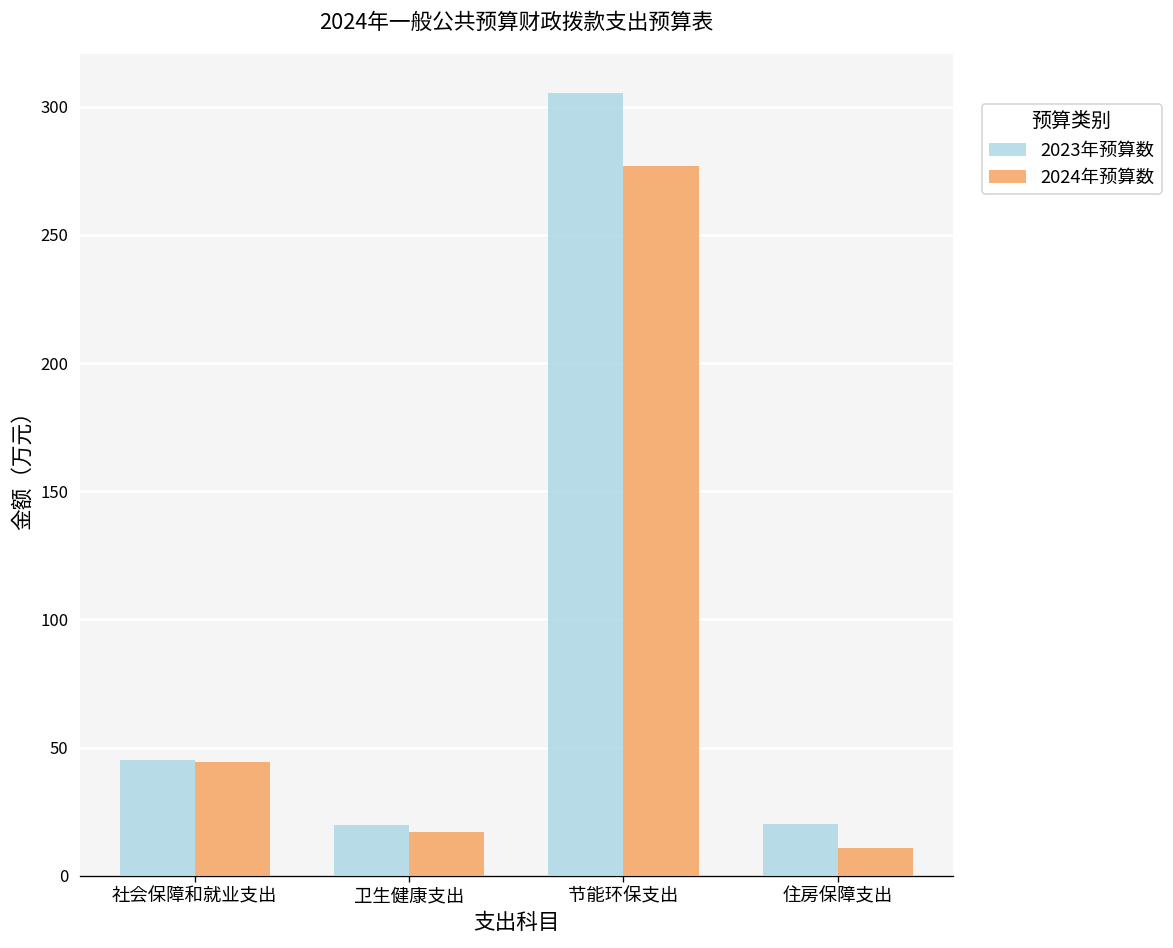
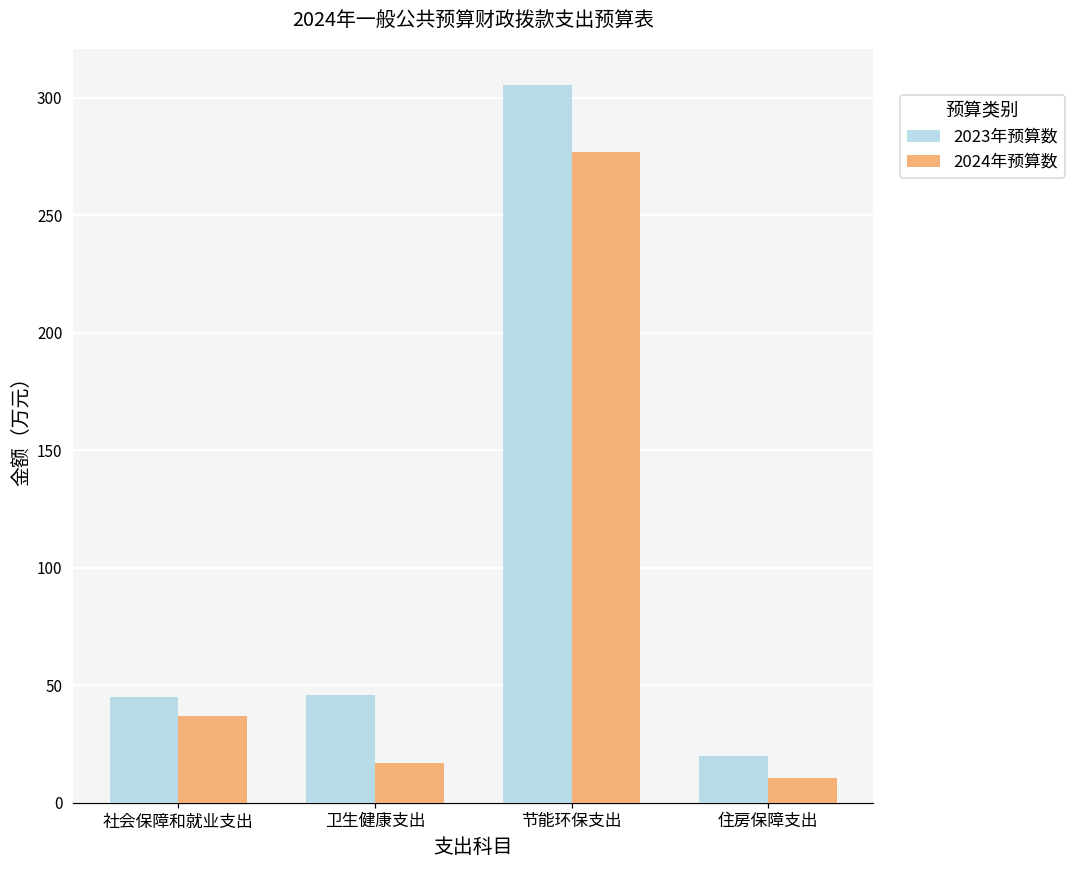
2024年预算数, 社会保障和就业支出: 44 -> 37
2023年预算数, 卫生健康支出: 20 -> 46
